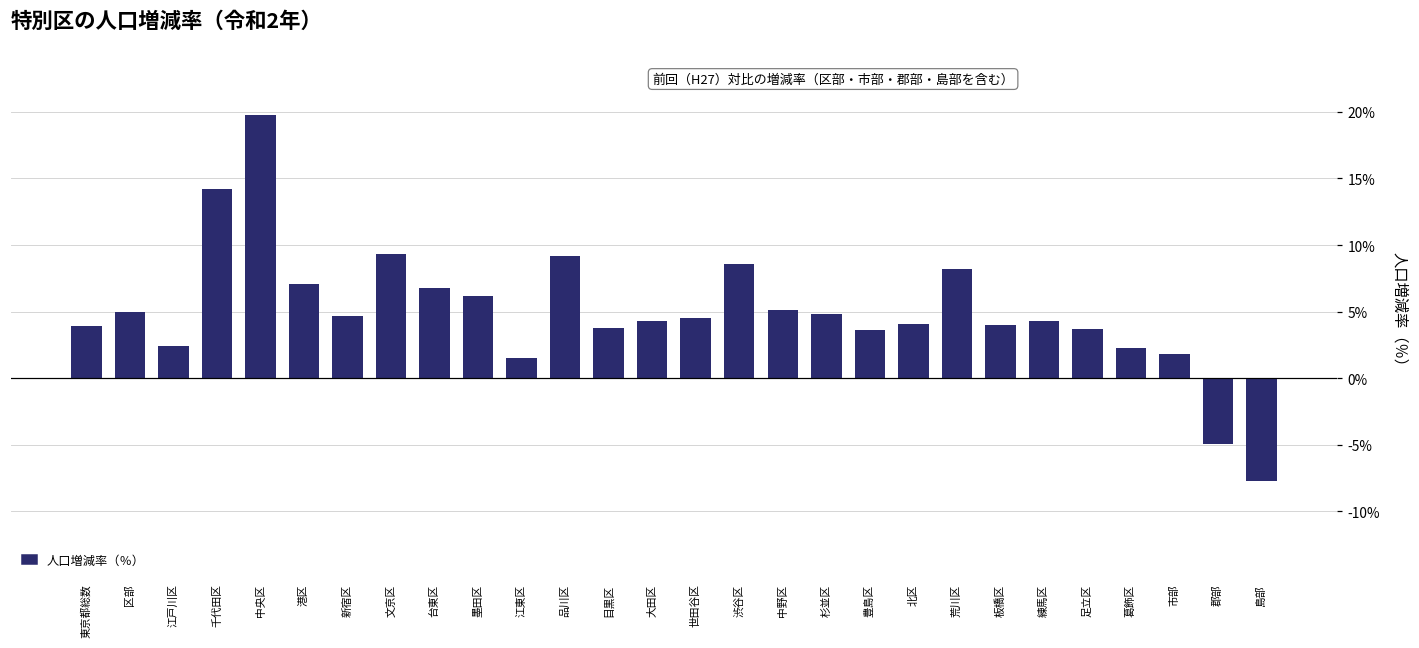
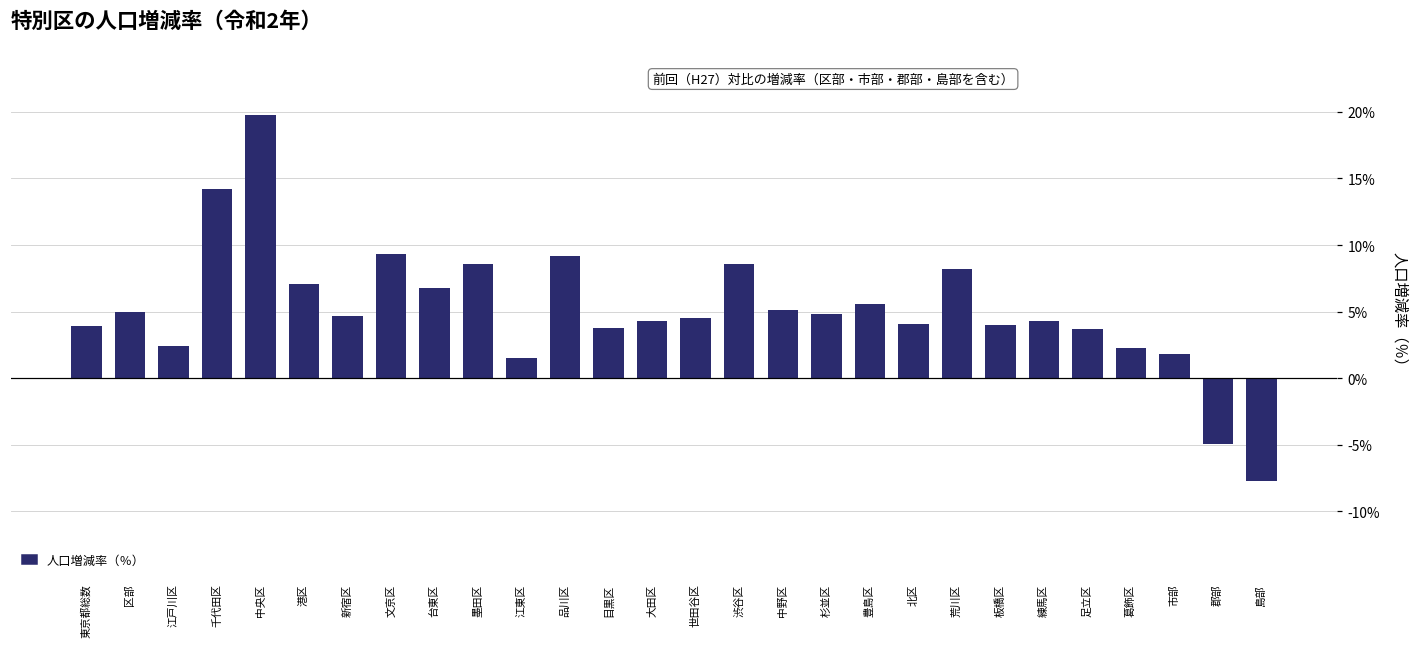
墨田区: 6.2% -> 8.6%
豊島区: 3.6% -> 5.6%
